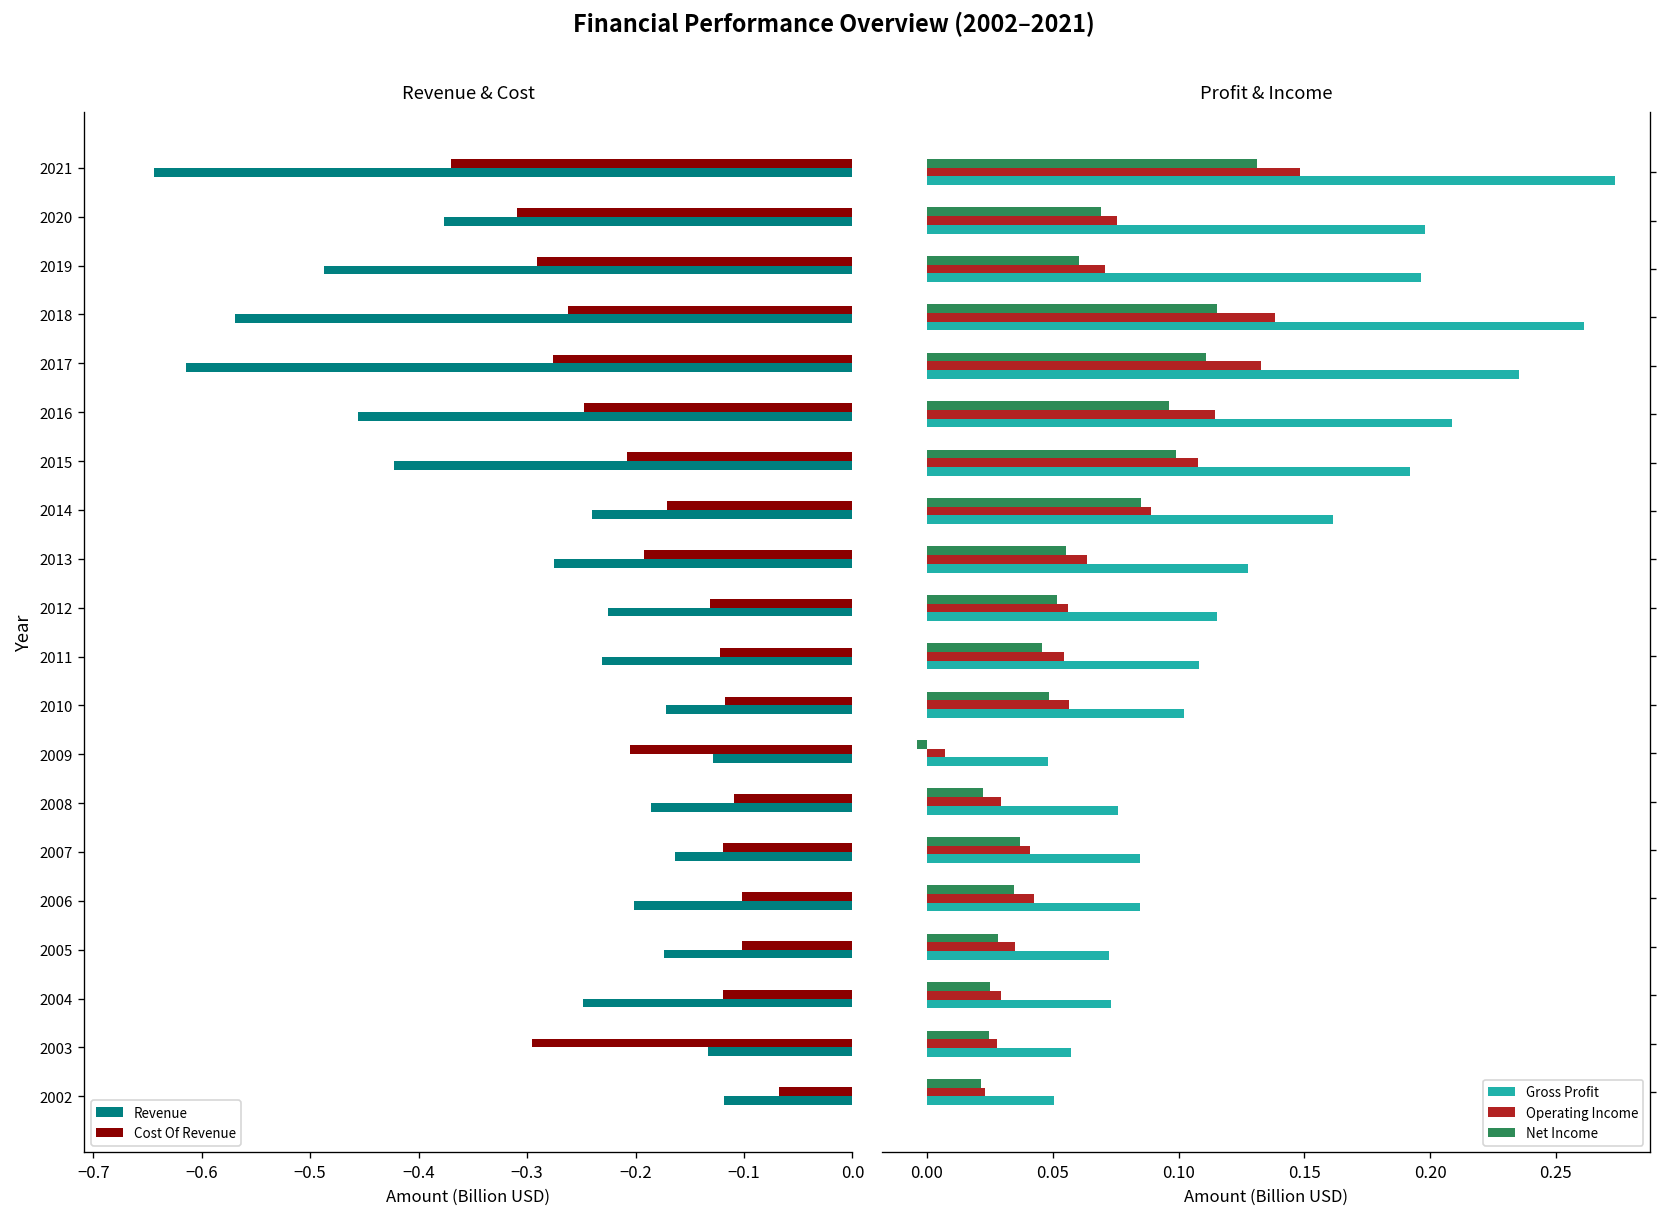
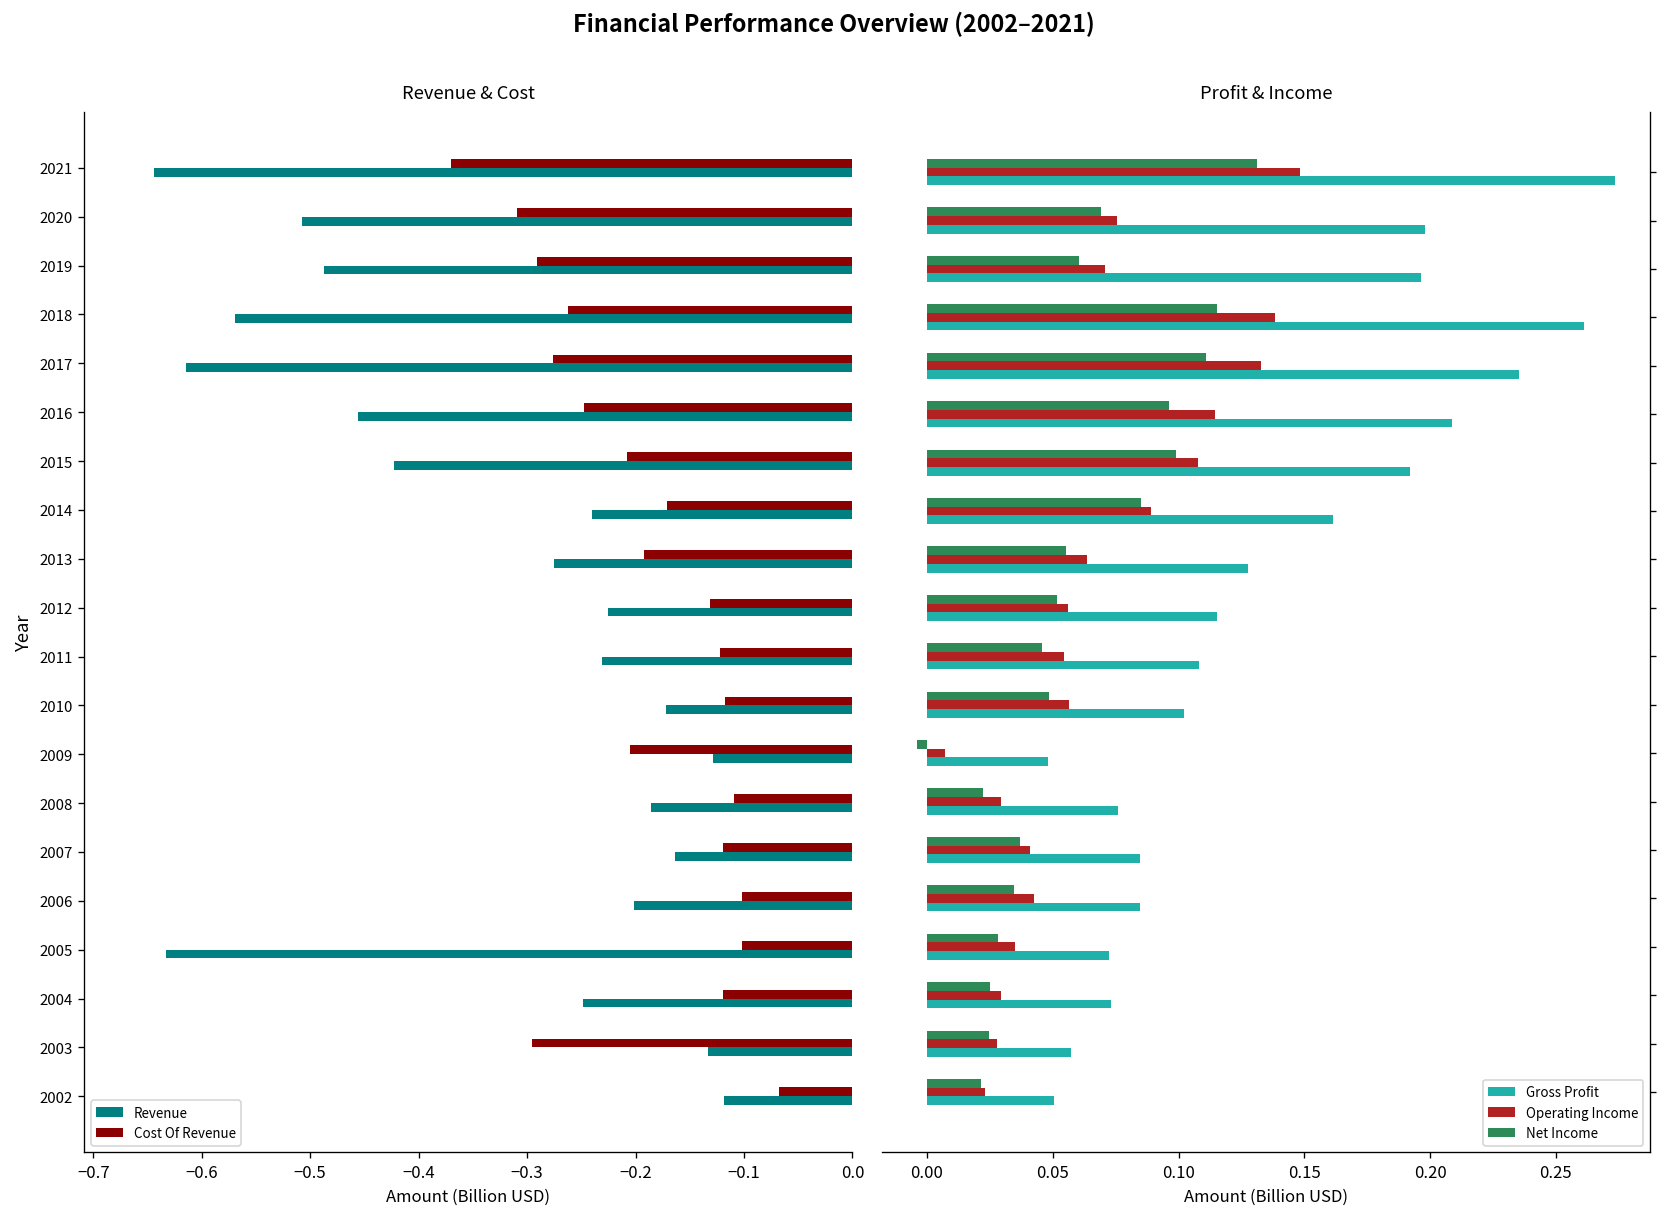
Revenue & Cost, Revenue, 2020: -0.38 -> -0.51
Revenue & Cost, Revenue, 2005: -0.17 -> -0.63
